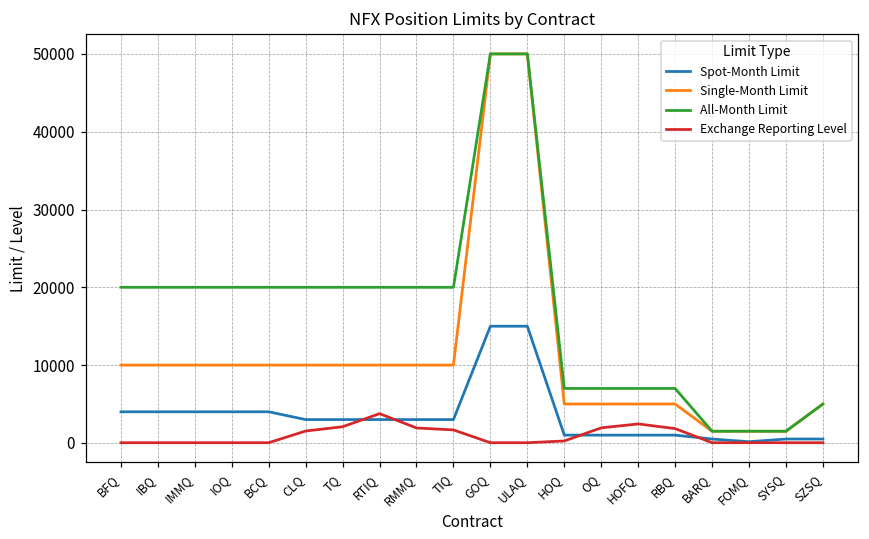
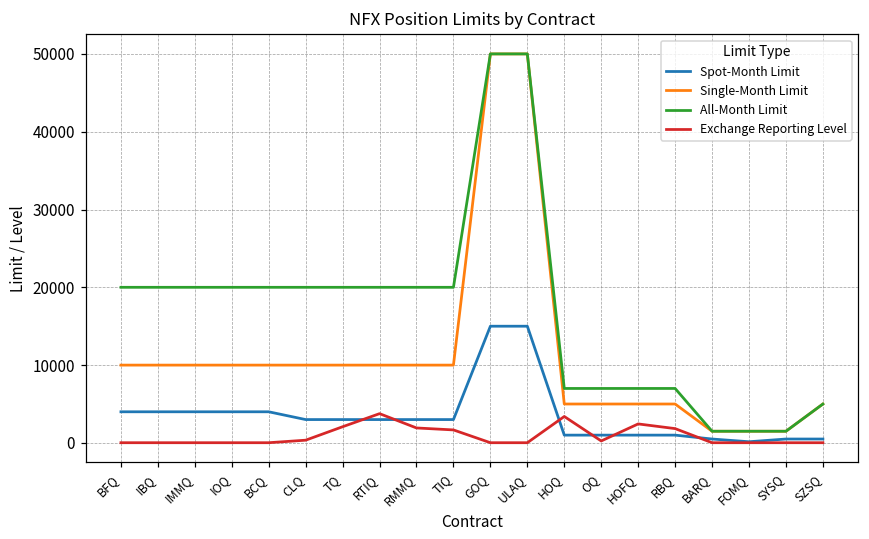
Exchange Reporting Level, CLQ: 2000 -> 0
Exchange Reporting Level, HOQ: 0 -> 3000
Exchange Reporting Level, OQ: 2000 -> 0
